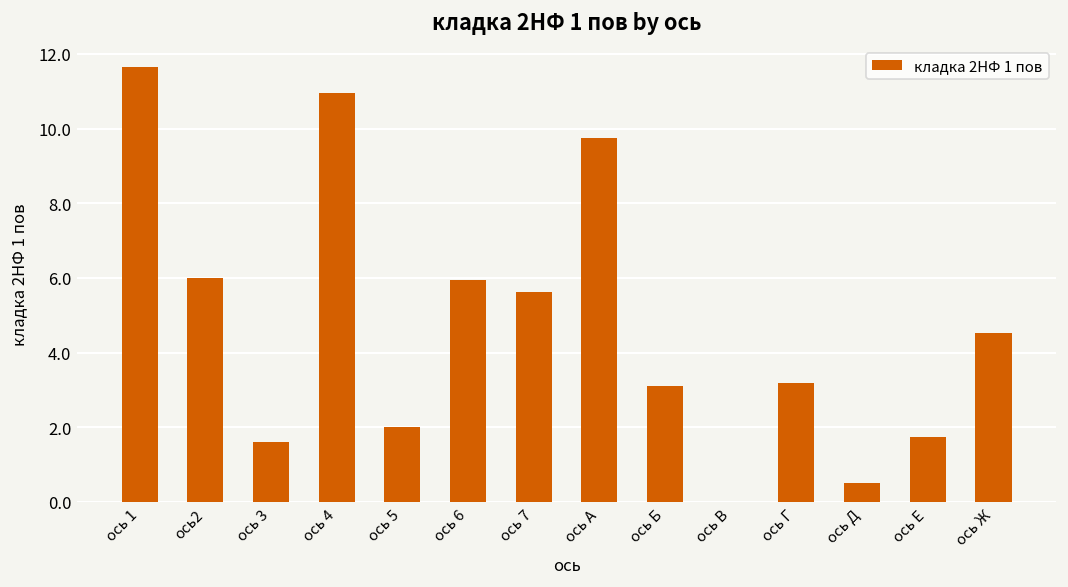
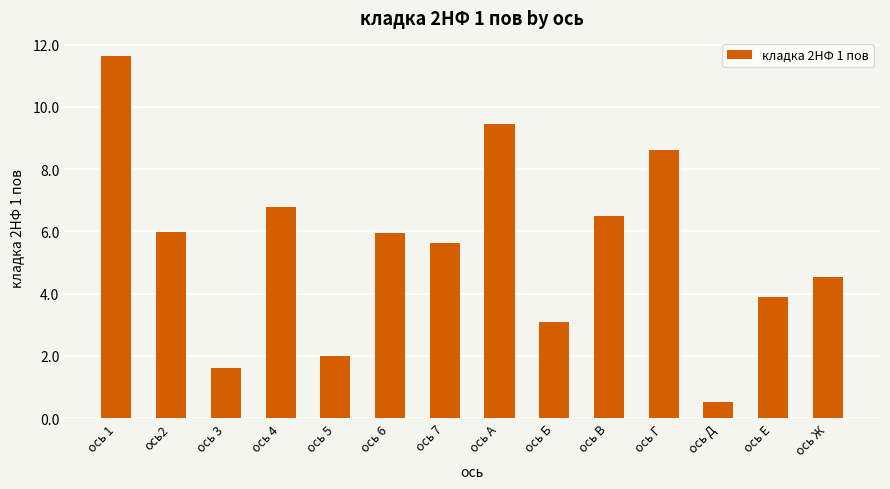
ось 4: 11.0 -> 6.8
ось А: 9.7 -> 9.5
ось В: 0.0 -> 6.5
ось Г: 3.2 -> 8.6
ось Е: 1.7 -> 3.9
